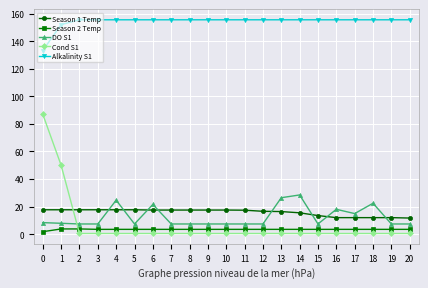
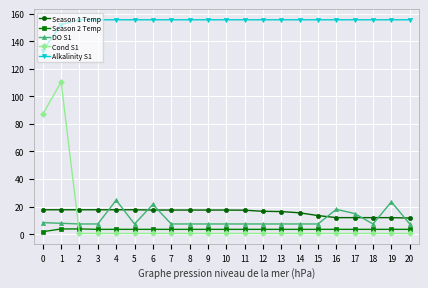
Cond S1, 1: 50 -> 110
DO S1, 13: 26 -> 7
DO S1, 14: 28 -> 7
DO S1, 18: 22 -> 7
DO S1, 19: 7 -> 23
